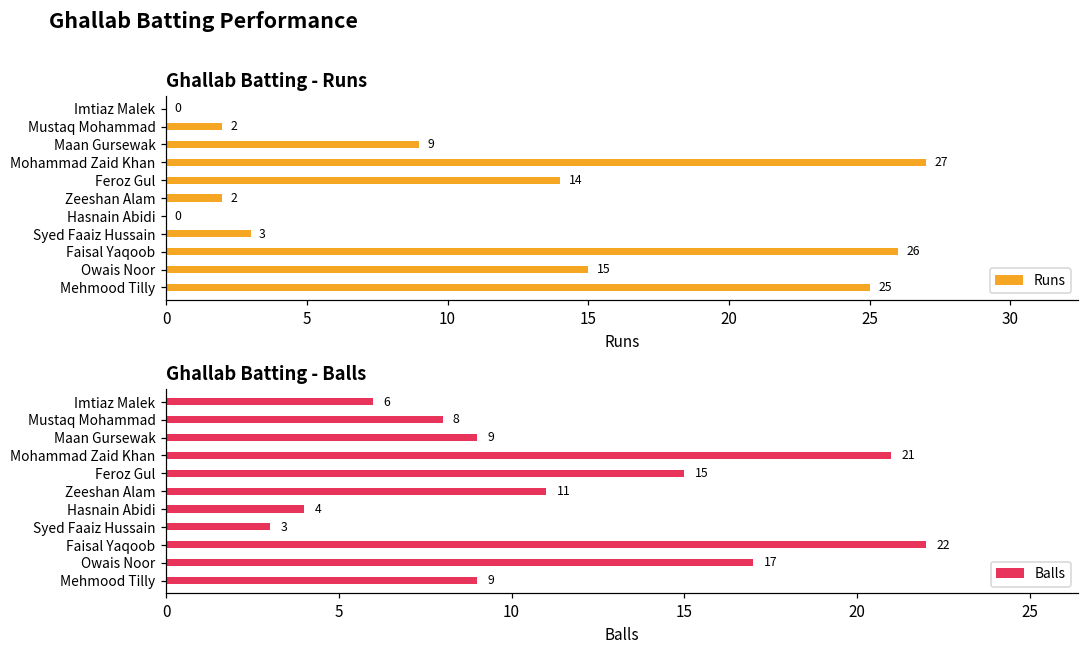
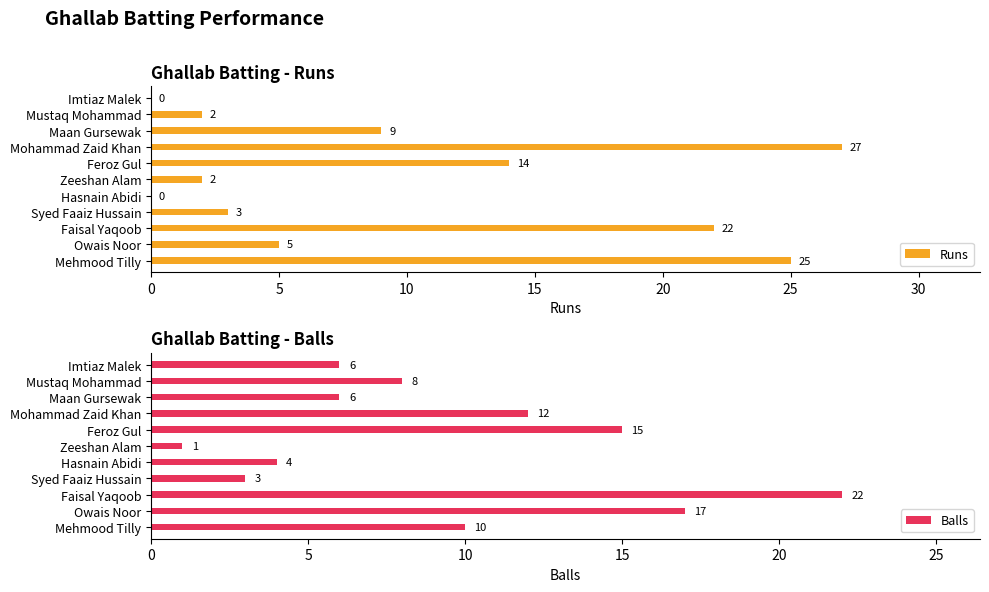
Ghallab Batting - Runs, Faisal Yaqoob: 26 -> 22
Ghallab Batting - Runs, Owais Noor: 15 -> 5
Ghallab Batting - Balls, Maan Gursewak: 9 -> 6
Ghallab Batting - Balls, Mohammad Zaid Khan: 21 -> 12
Ghallab Batting - Balls, Zeeshan Alam: 11 -> 1
Ghallab Batting - Balls, Mehmood Tilly: 9 -> 10
